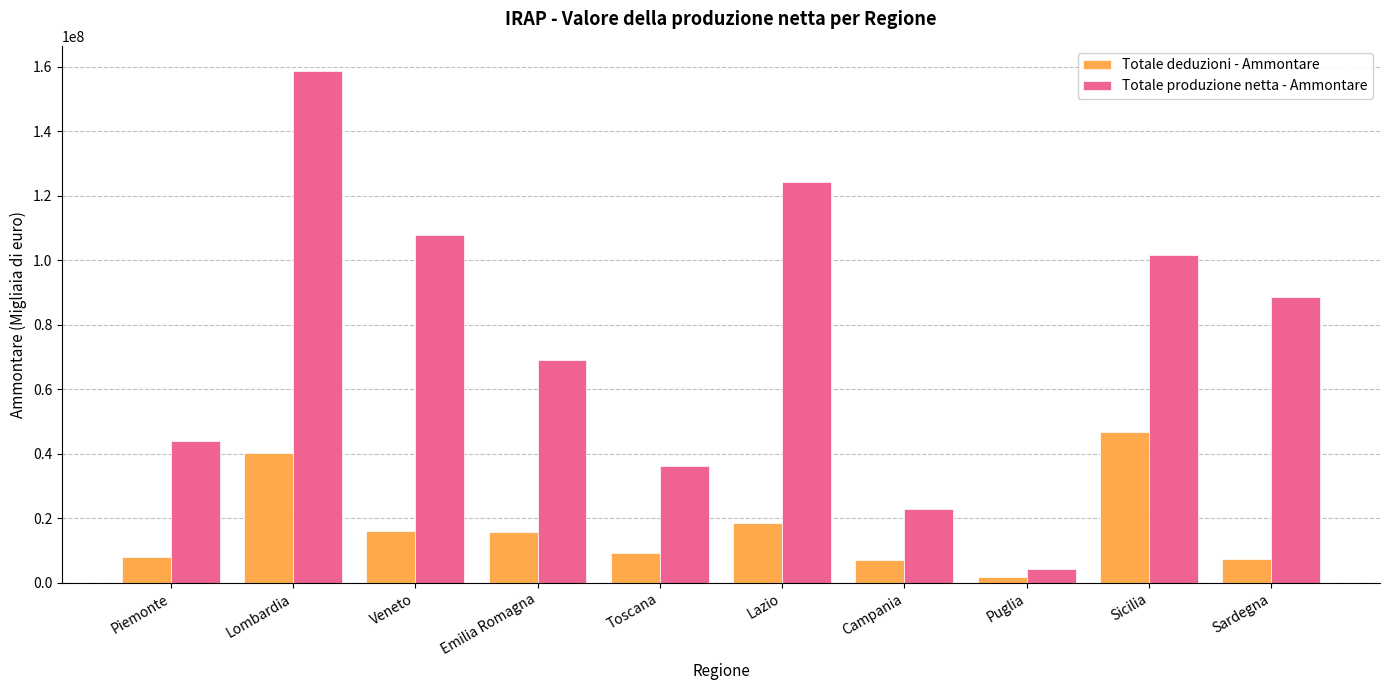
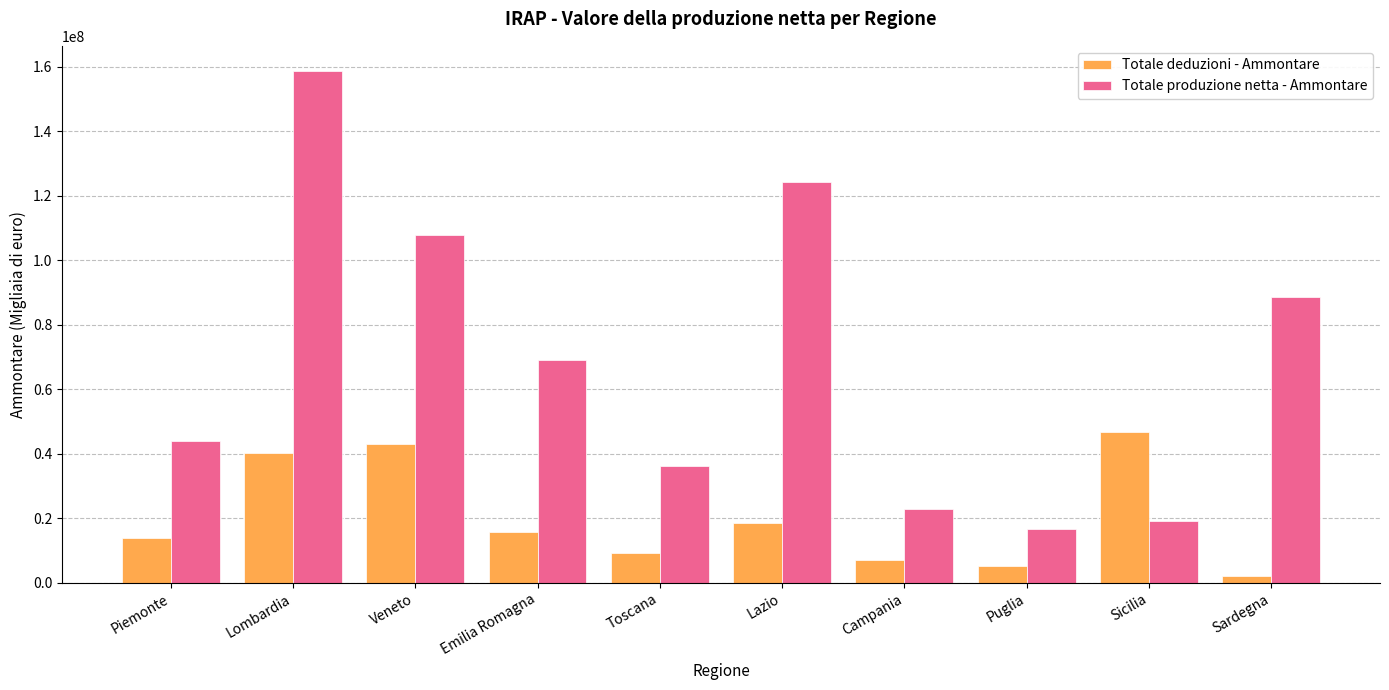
Totale deduzioni - Ammontare, Piemonte: 8000000 -> 14000000
Totale deduzioni - Ammontare, Veneto: 16000000 -> 43000000
Totale deduzioni - Ammontare, Puglia: 2000000 -> 5000000
Totale produzione netta - Ammontare, Puglia: 4000000 -> 17000000
Totale produzione netta - Ammontare, Sicilia: 102000000 -> 19000000
Totale deduzioni - Ammontare, Sardegna: 7000000 -> 2000000
